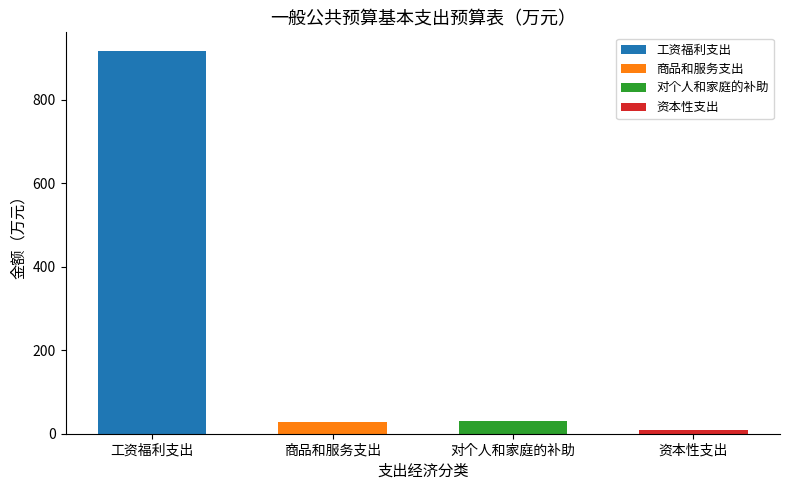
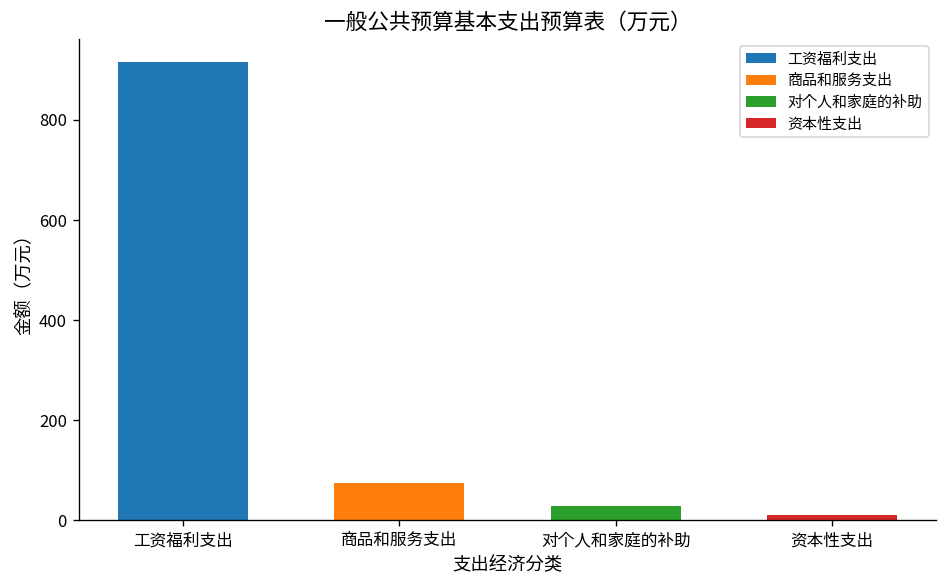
商品和服务支出: 30 -> 70
